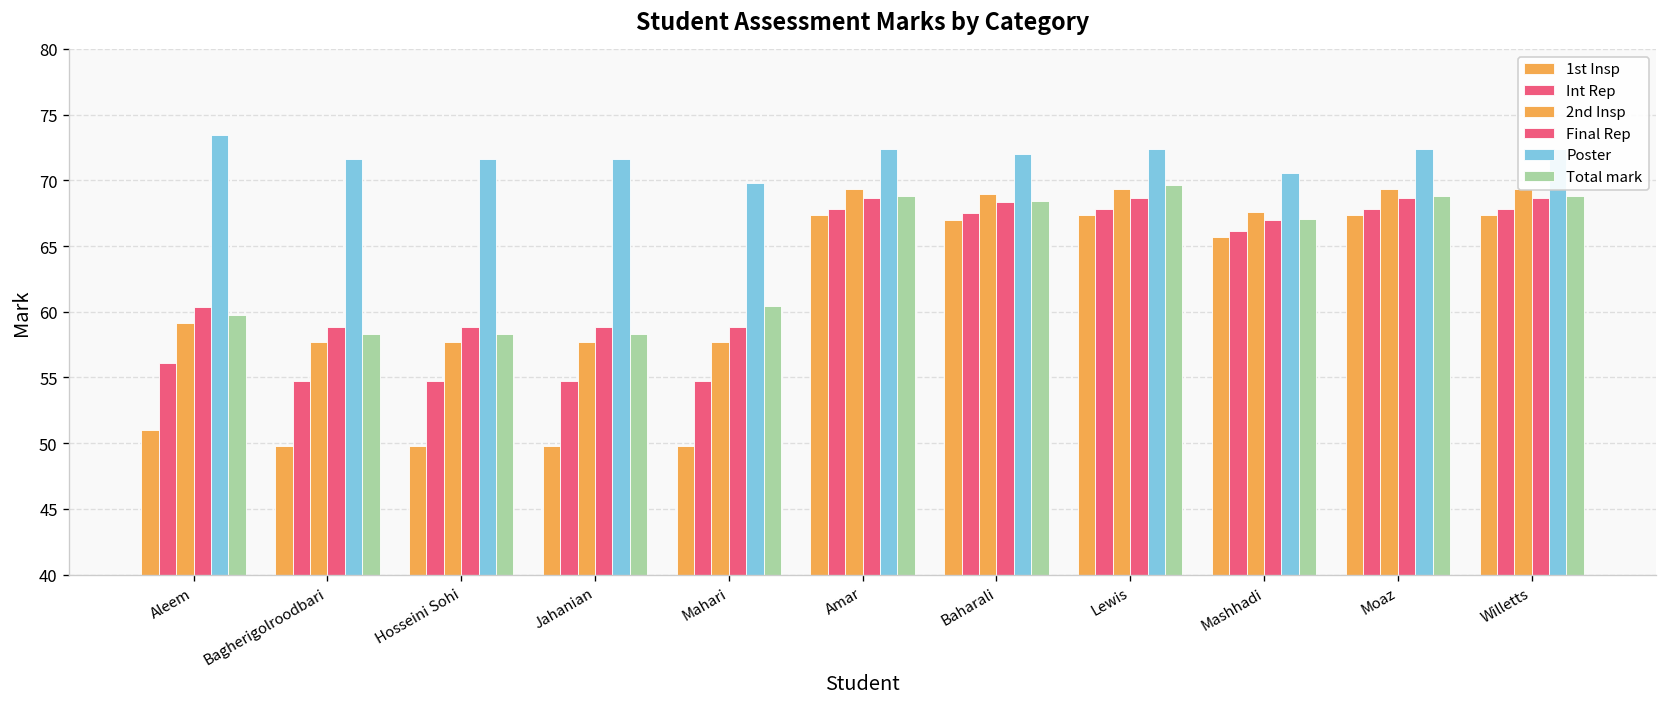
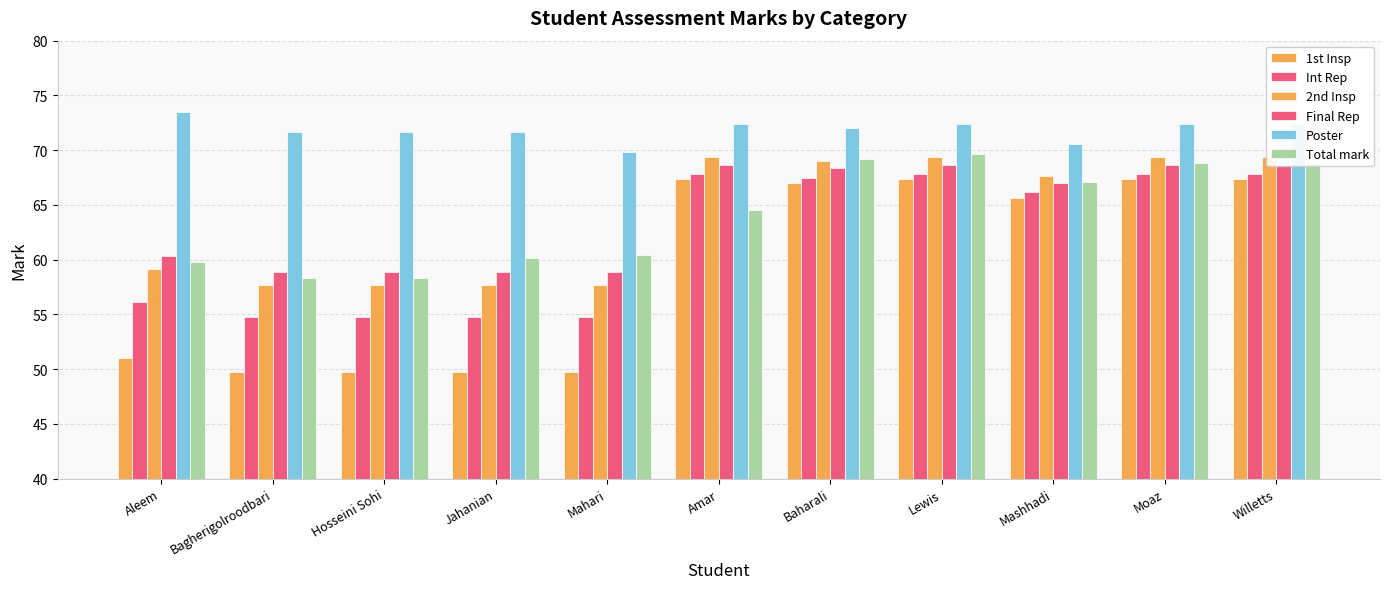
Total mark, Jahanian: 58.3 -> 60.1
Total mark, Amar: 68.8 -> 64.5
Total mark, Baharali: 68.5 -> 69.2
